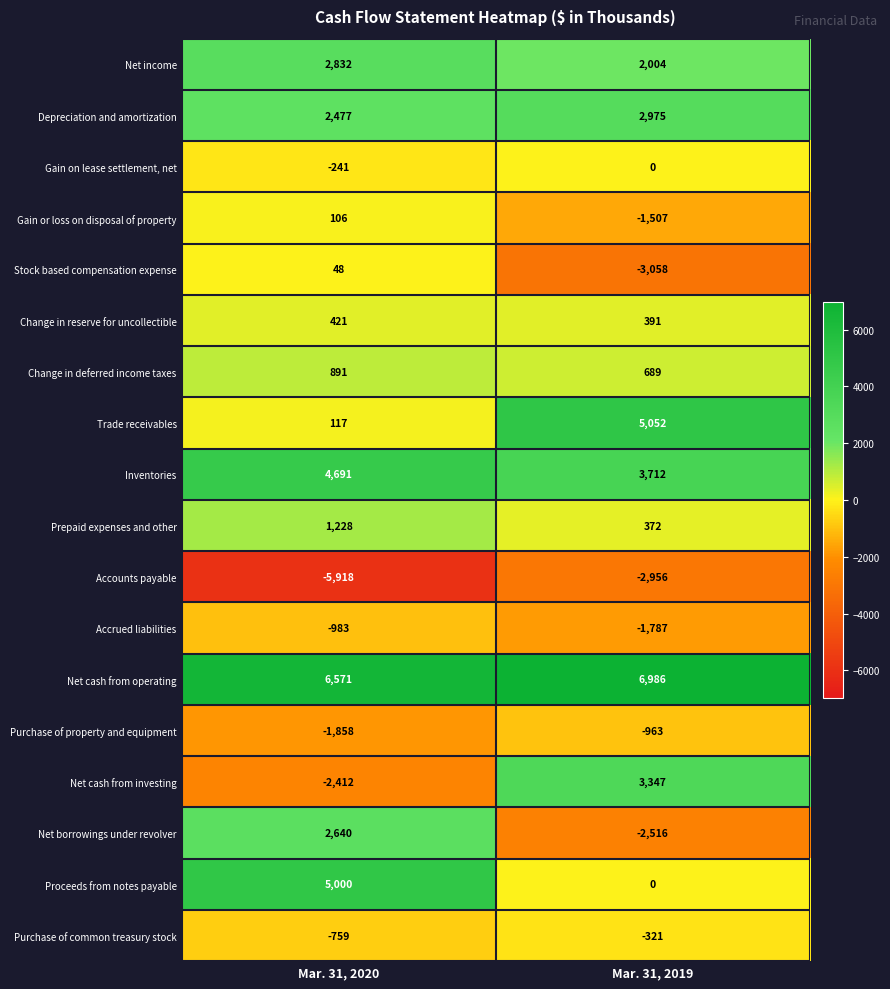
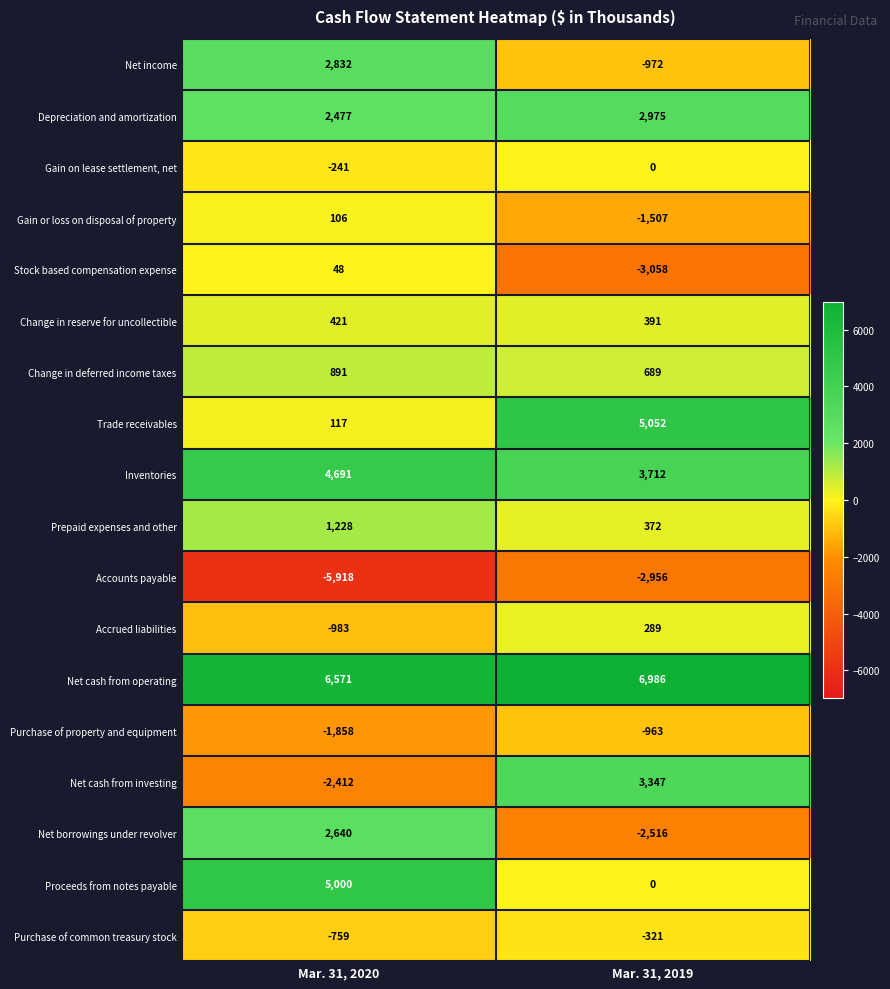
Net income, Mar. 31, 2019: 2,004 -> -972
Accrued liabilities, Mar. 31, 2019: -1,787 -> 289
